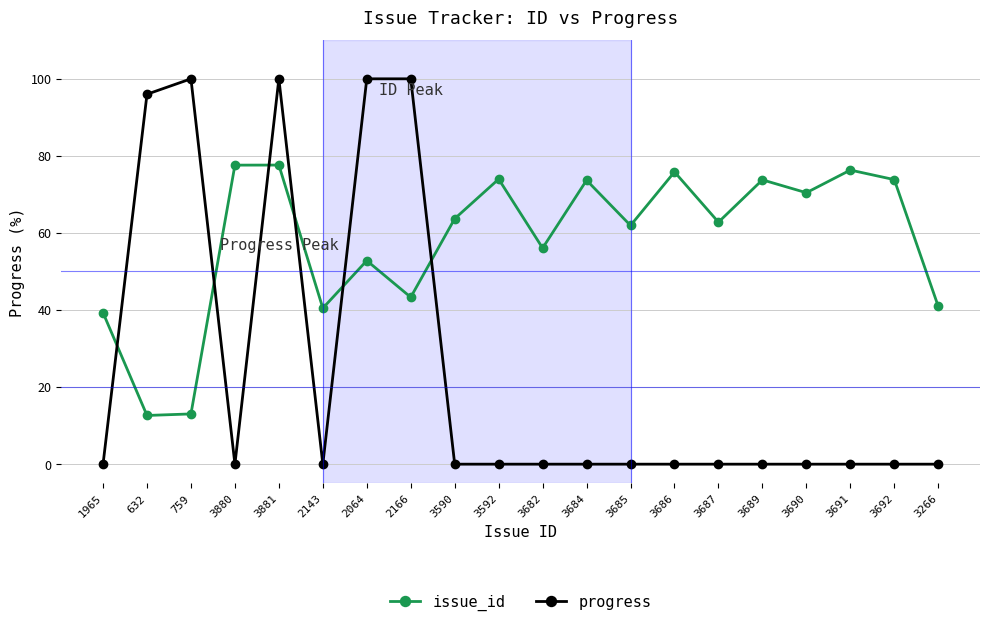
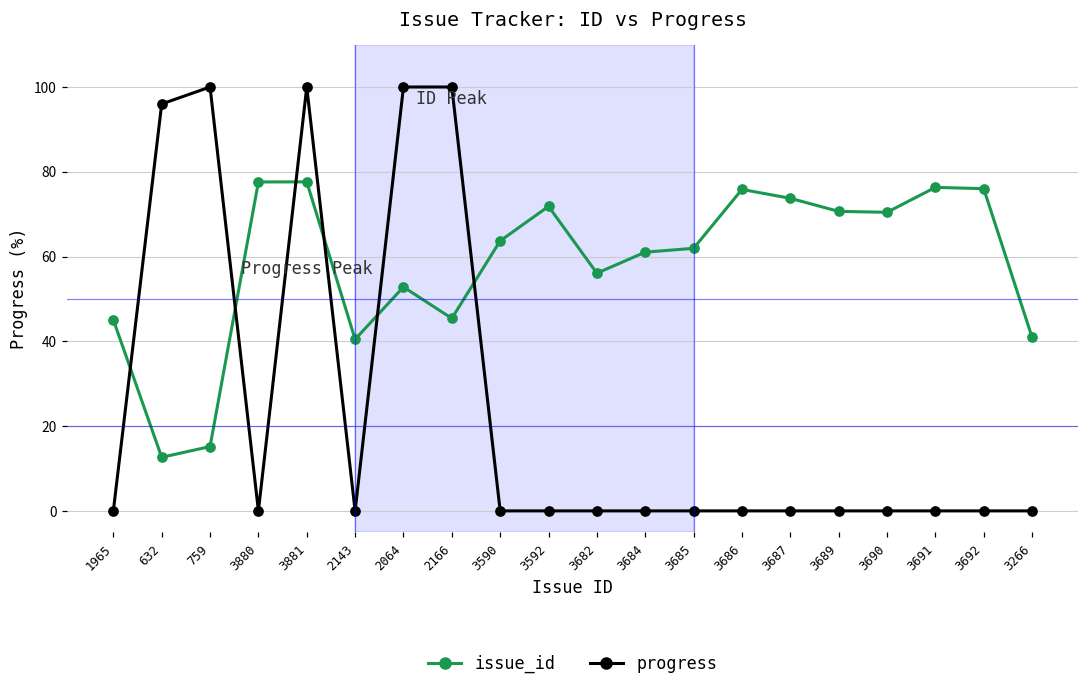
issue_id, 1965: 39 -> 45
issue_id, 759: 13 -> 15
issue_id, 2166: 43 -> 45
issue_id, 3592: 74 -> 72
issue_id, 3684: 74 -> 61
issue_id, 3687: 63 -> 74
issue_id, 3689: 74 -> 71
issue_id, 3692: 74 -> 76
